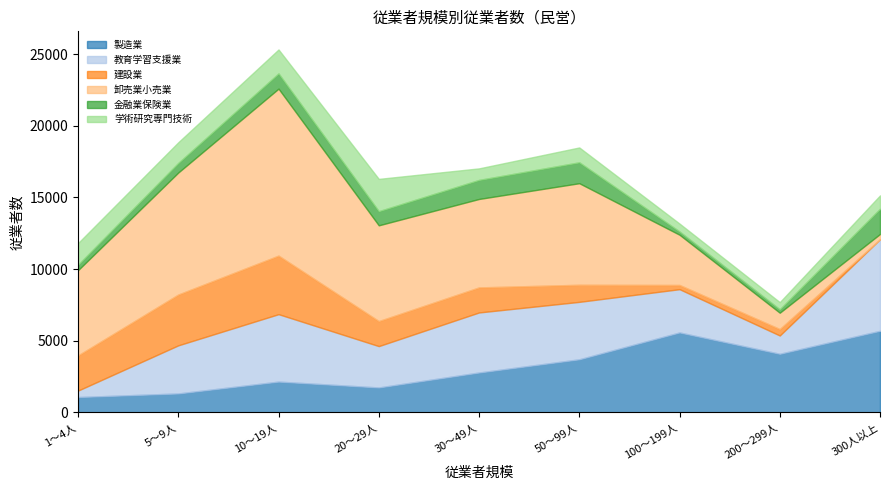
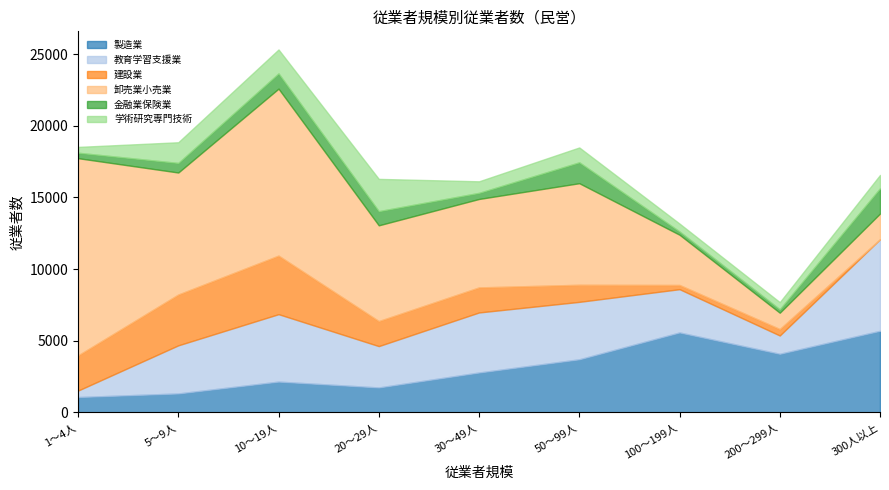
卸売業小売業, 1～4人: 6000 -> 13800
学術研究専門技術, 1～4人: 1500 -> 400
金融業保険業, 30～49人: 1300 -> 400
卸売業小売業, 300人以上: 400 -> 1800
